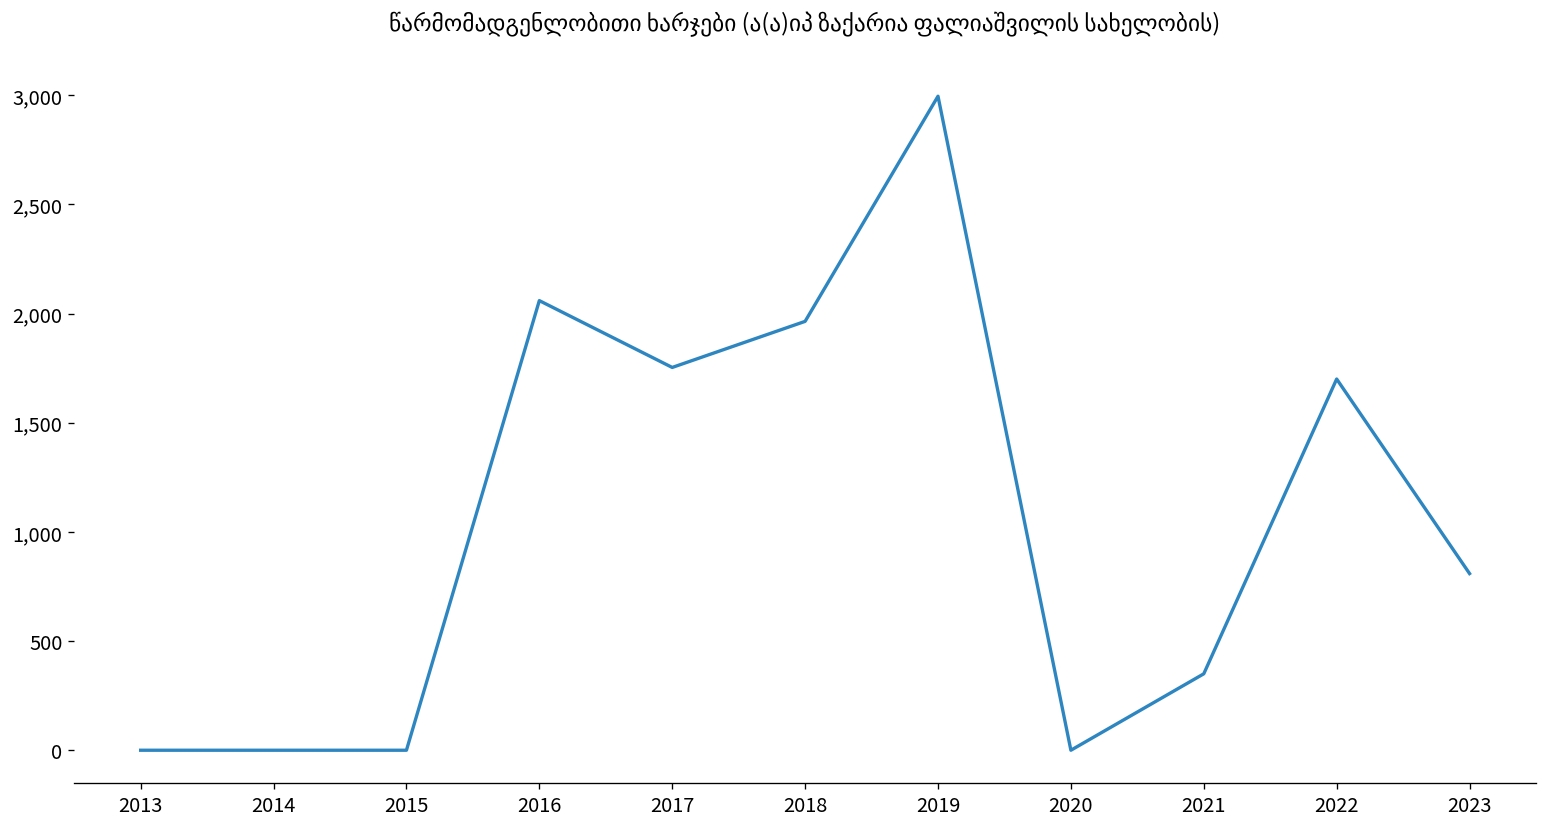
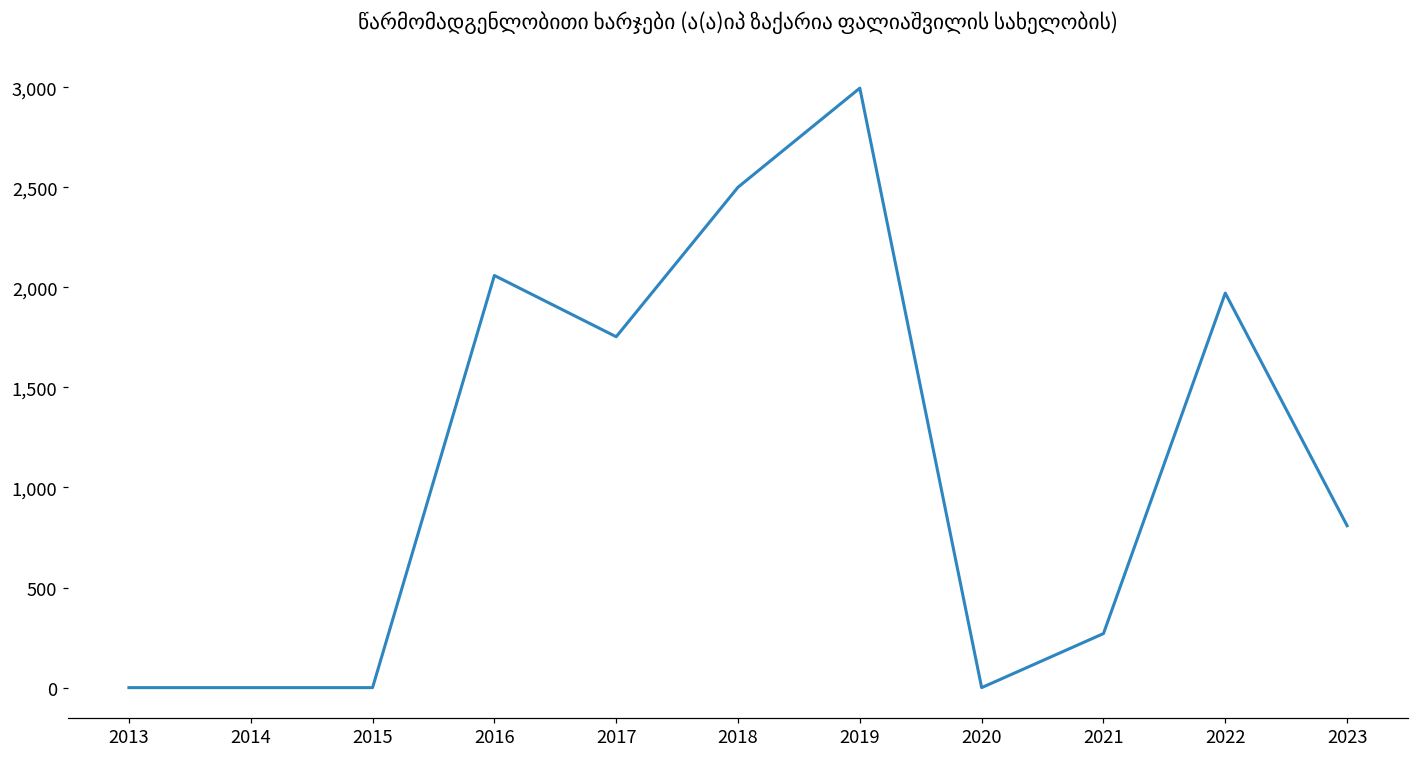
2018: 1,960 -> 2,500
2021: 350 -> 270
2022: 1,700 -> 1,970
